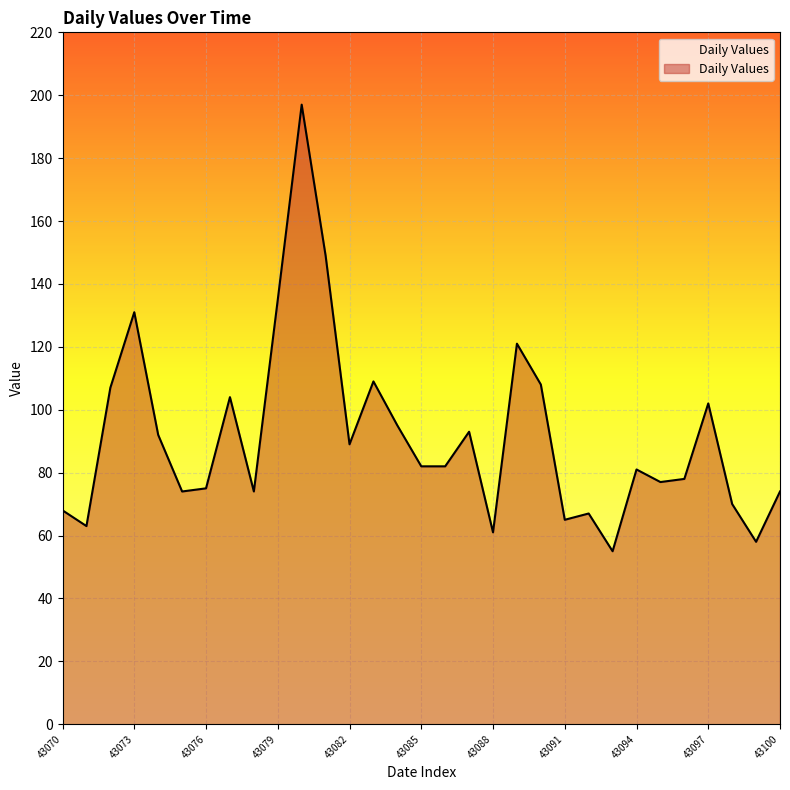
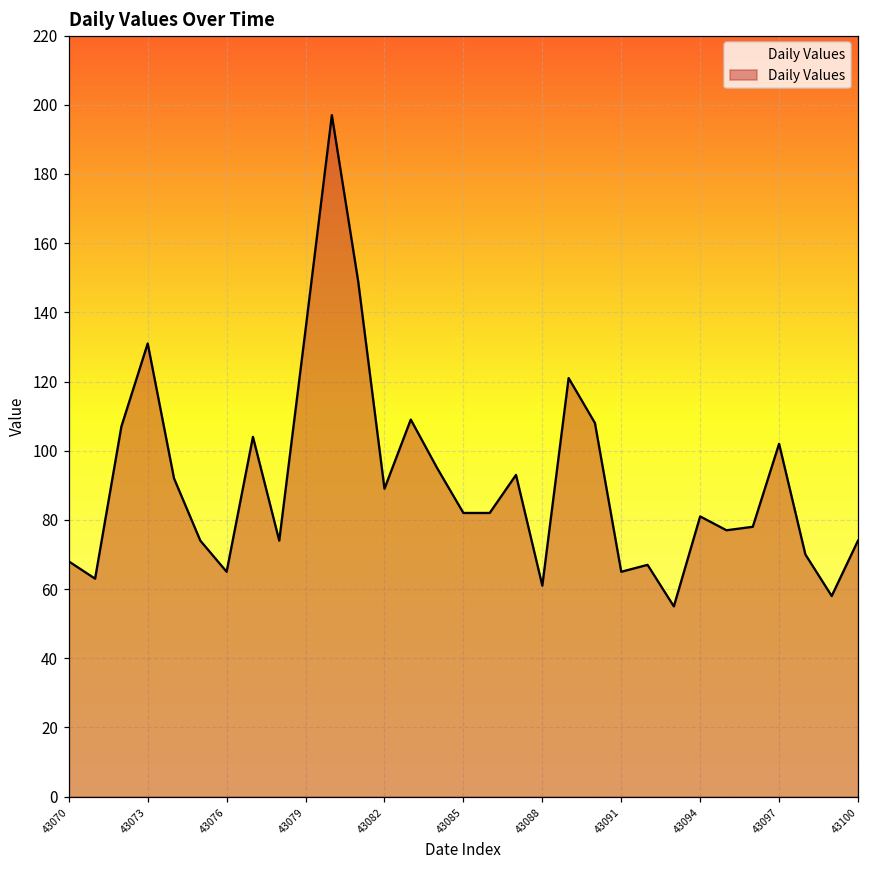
43076: 75 -> 65
